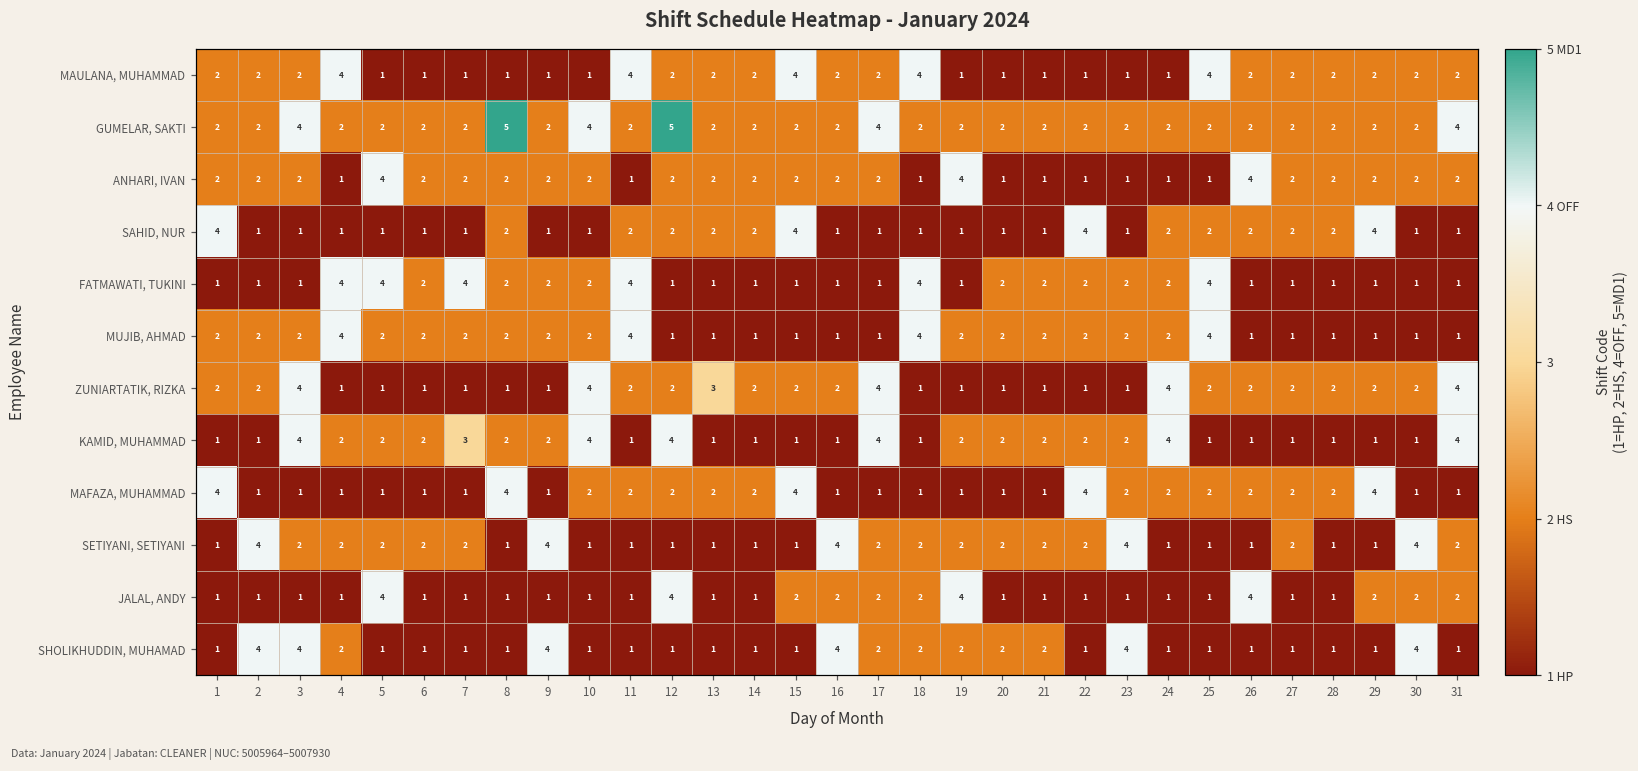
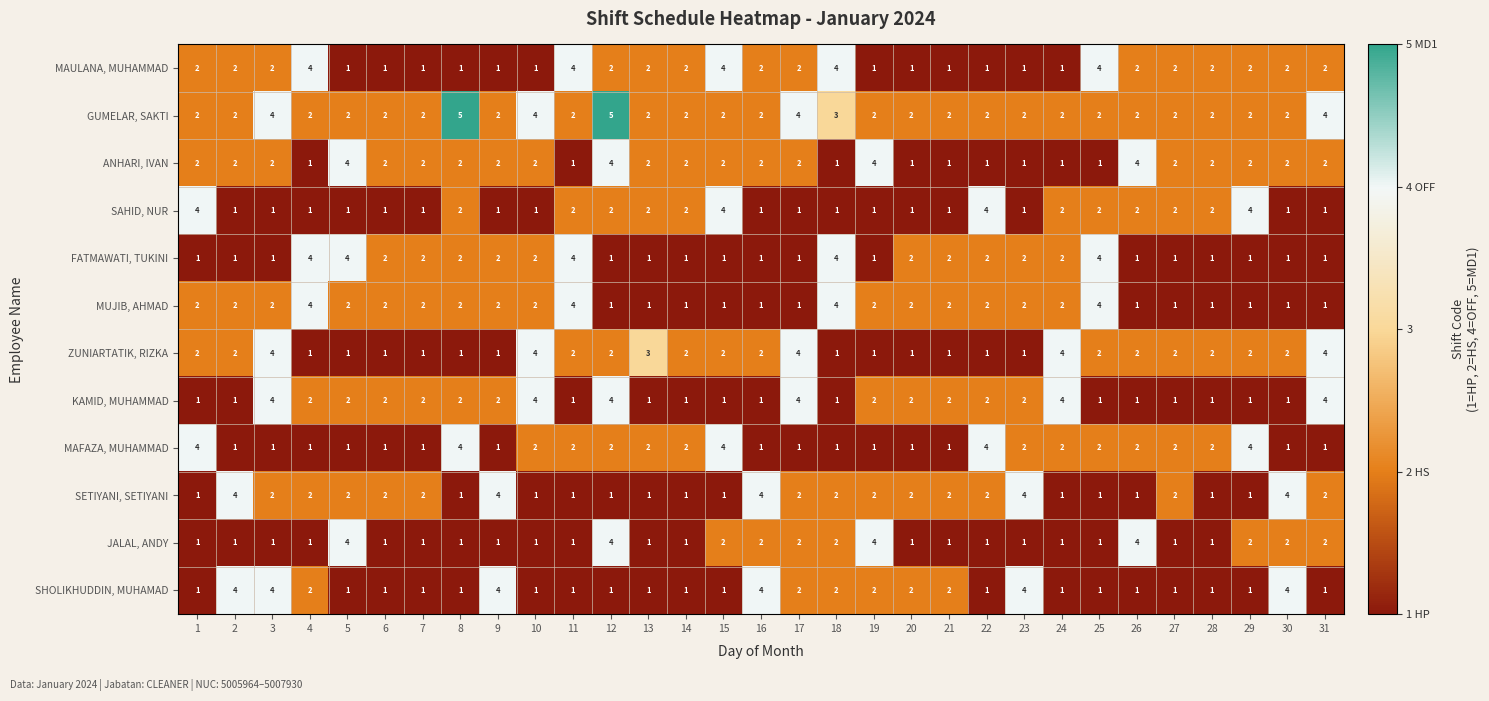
GUMELAR, SAKTI, 18: 2 -> 3
ANHARI, IVAN, 12: 2 -> 4
FATMAWATI, TUKINI, 7: 4 -> 2
KAMID, MUHAMMAD, 7: 3 -> 2
